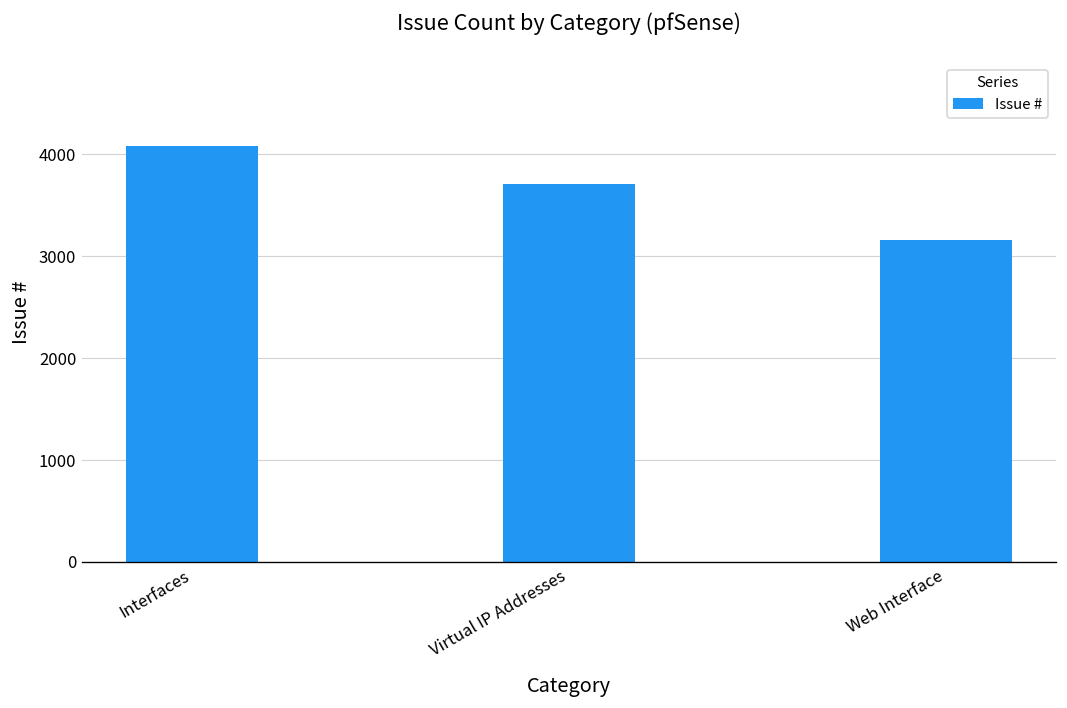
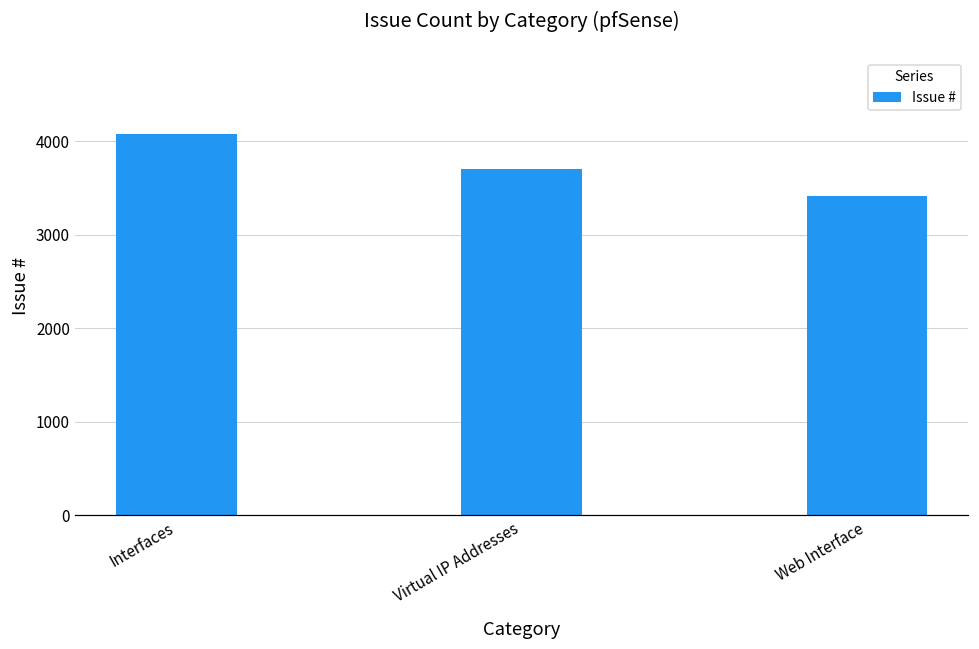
Web Interface: 3200 -> 3400
